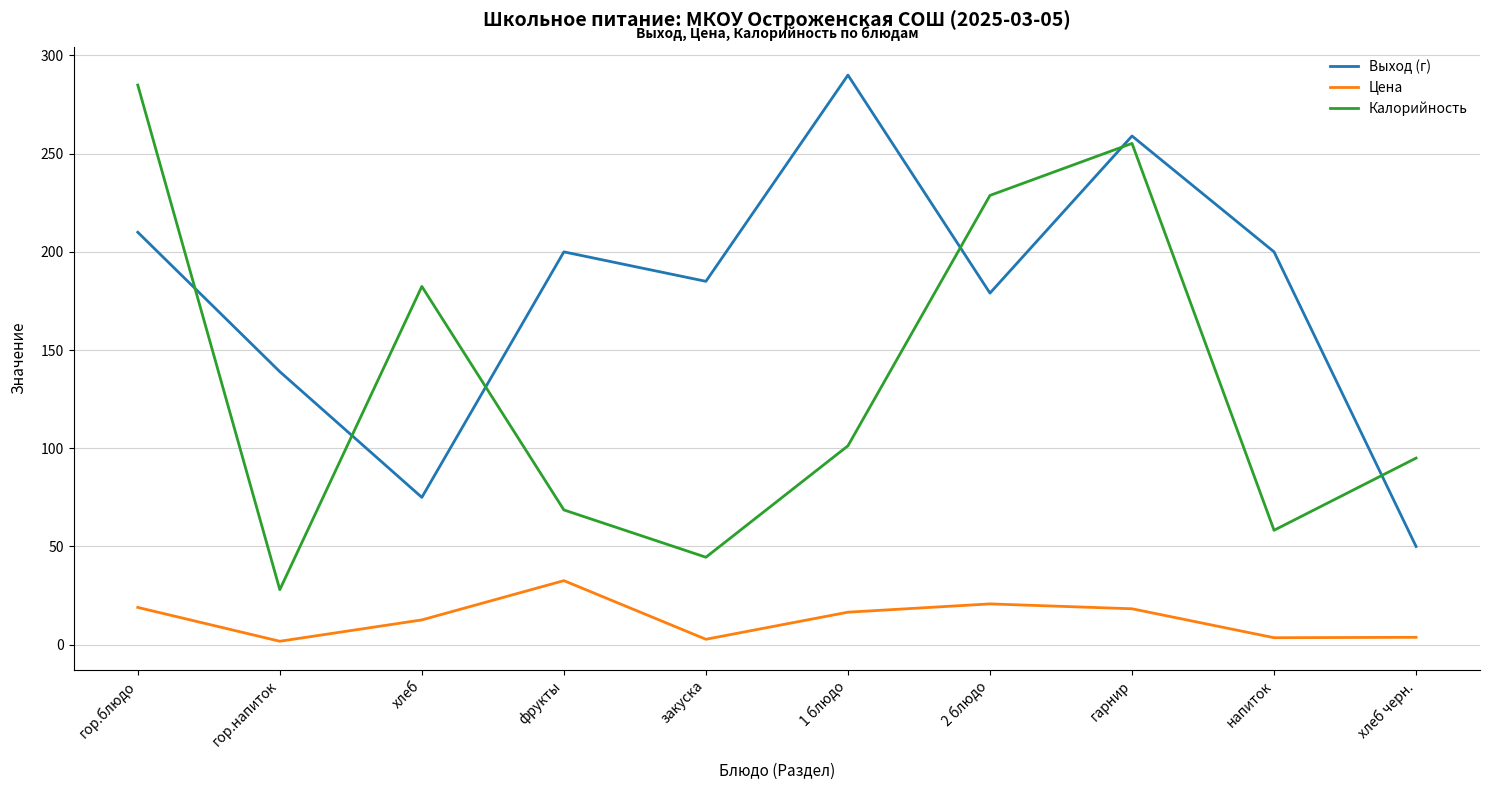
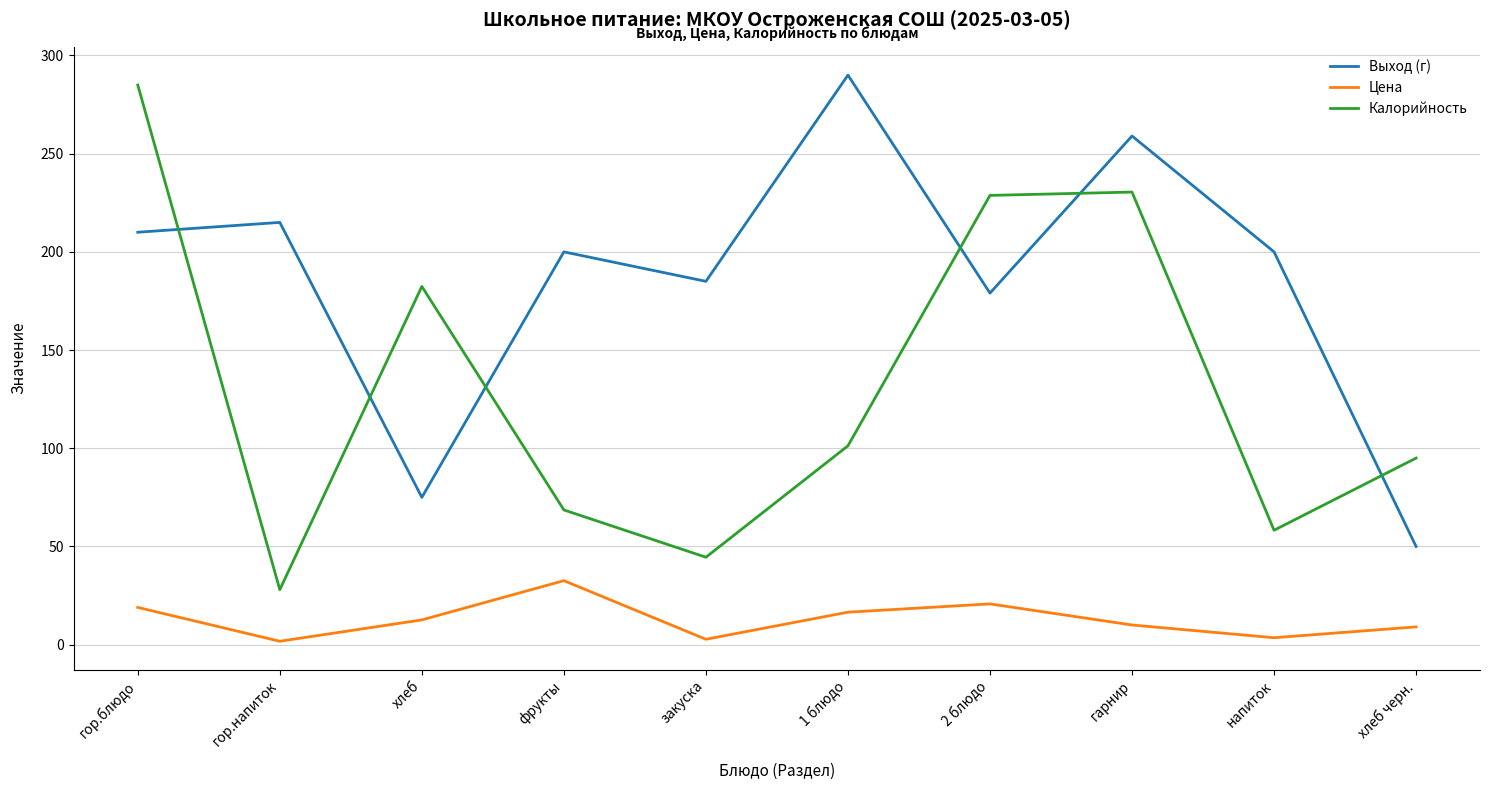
Выход (г), гор.напиток: 139 -> 215
Цена, гарнир: 18 -> 10
Калорийность, гарнир: 255 -> 230
Цена, хлеб черн.: 4 -> 9
